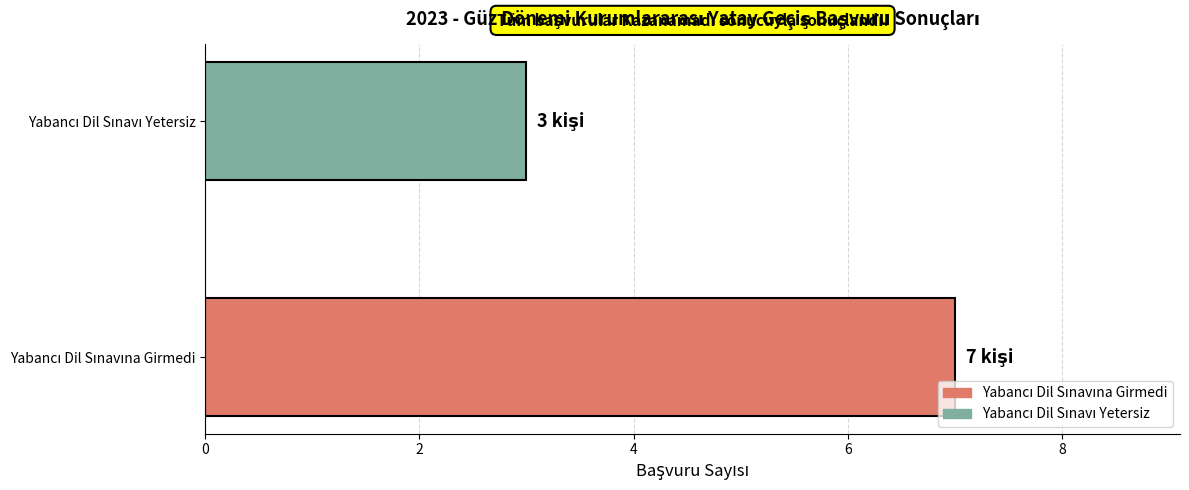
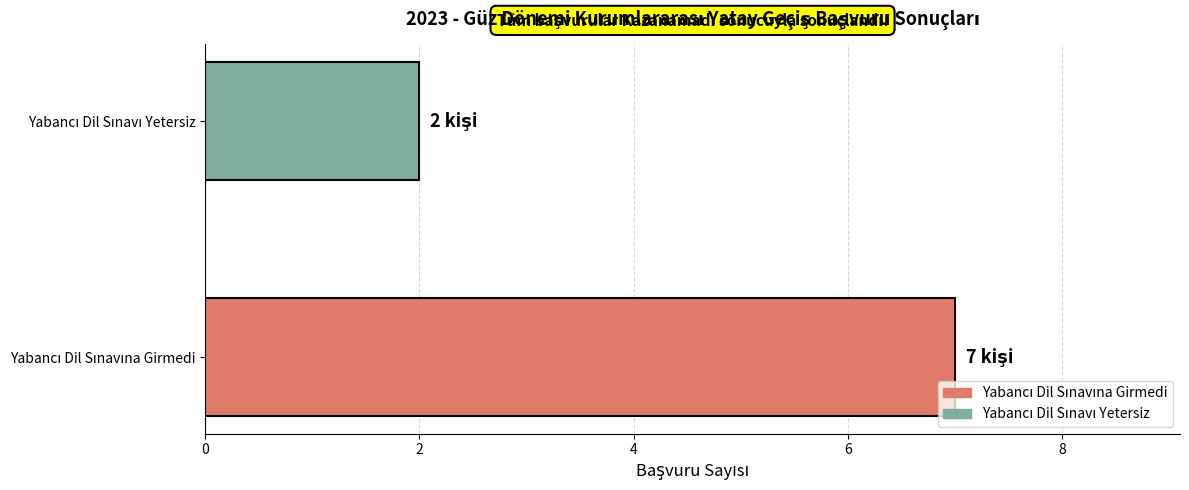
Yabancı Dil Sınavı Yetersiz: 3 -> 2
